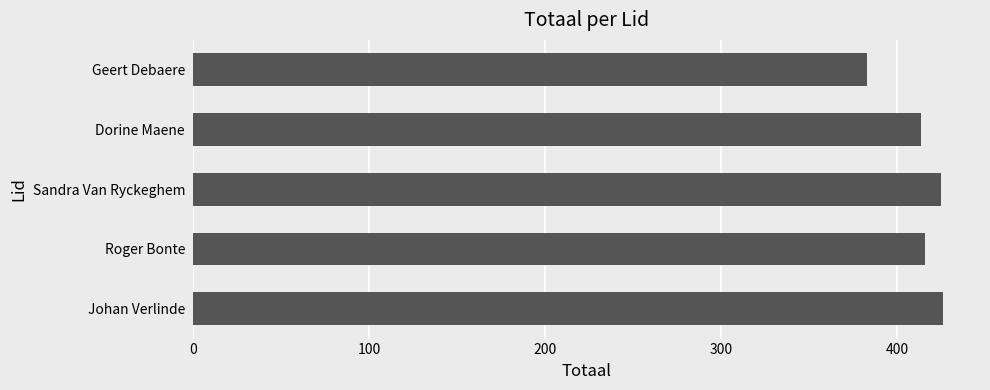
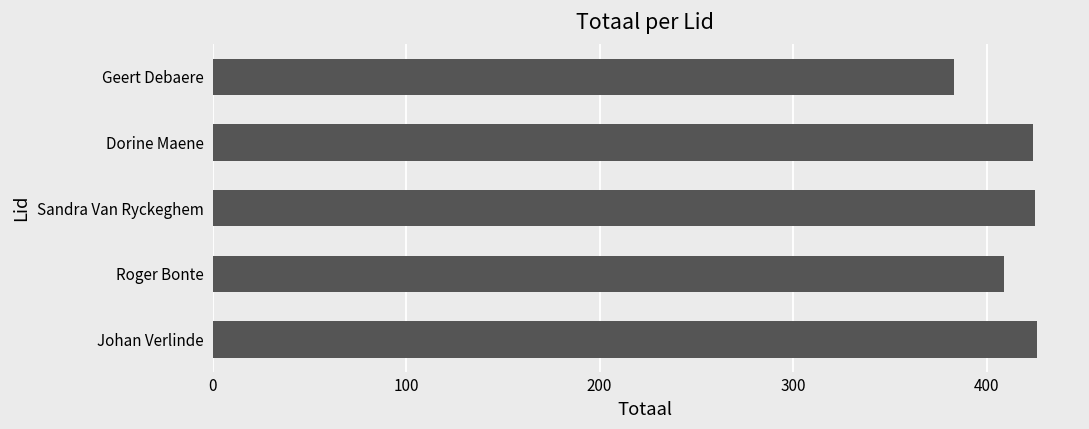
Dorine Maene: 414 -> 424
Roger Bonte: 416 -> 409
